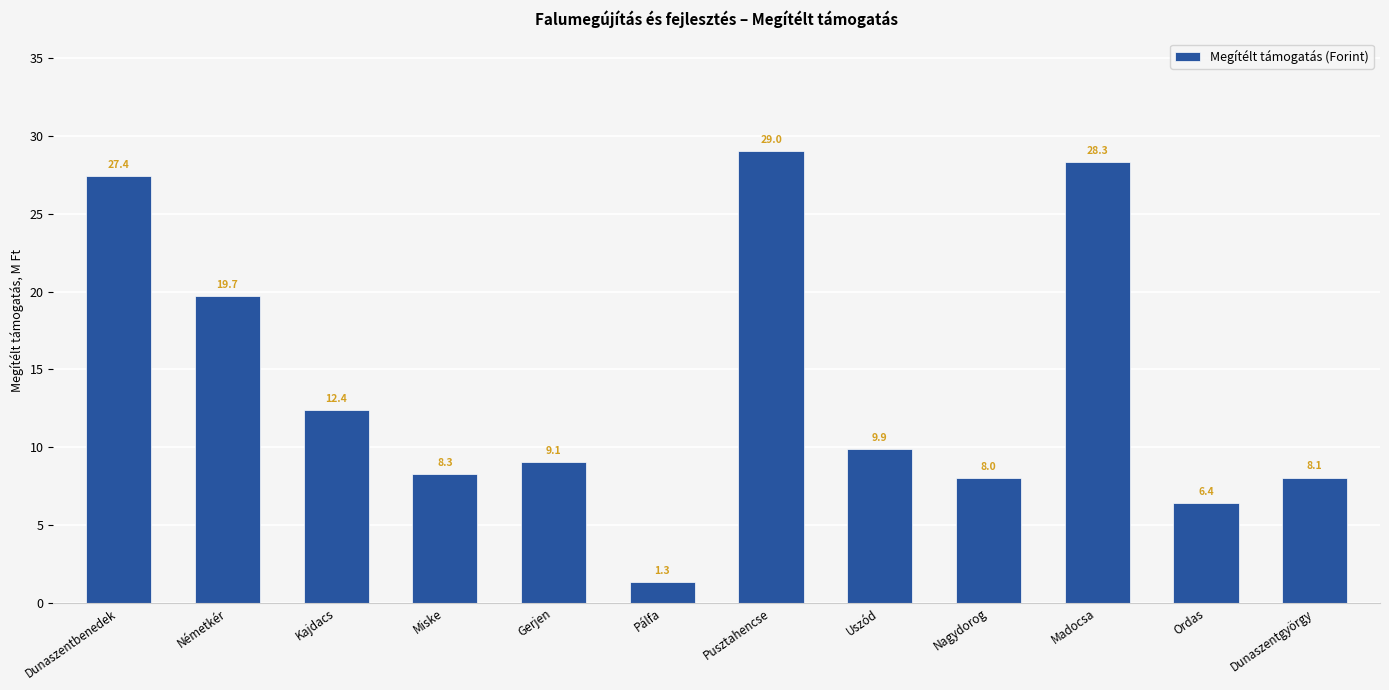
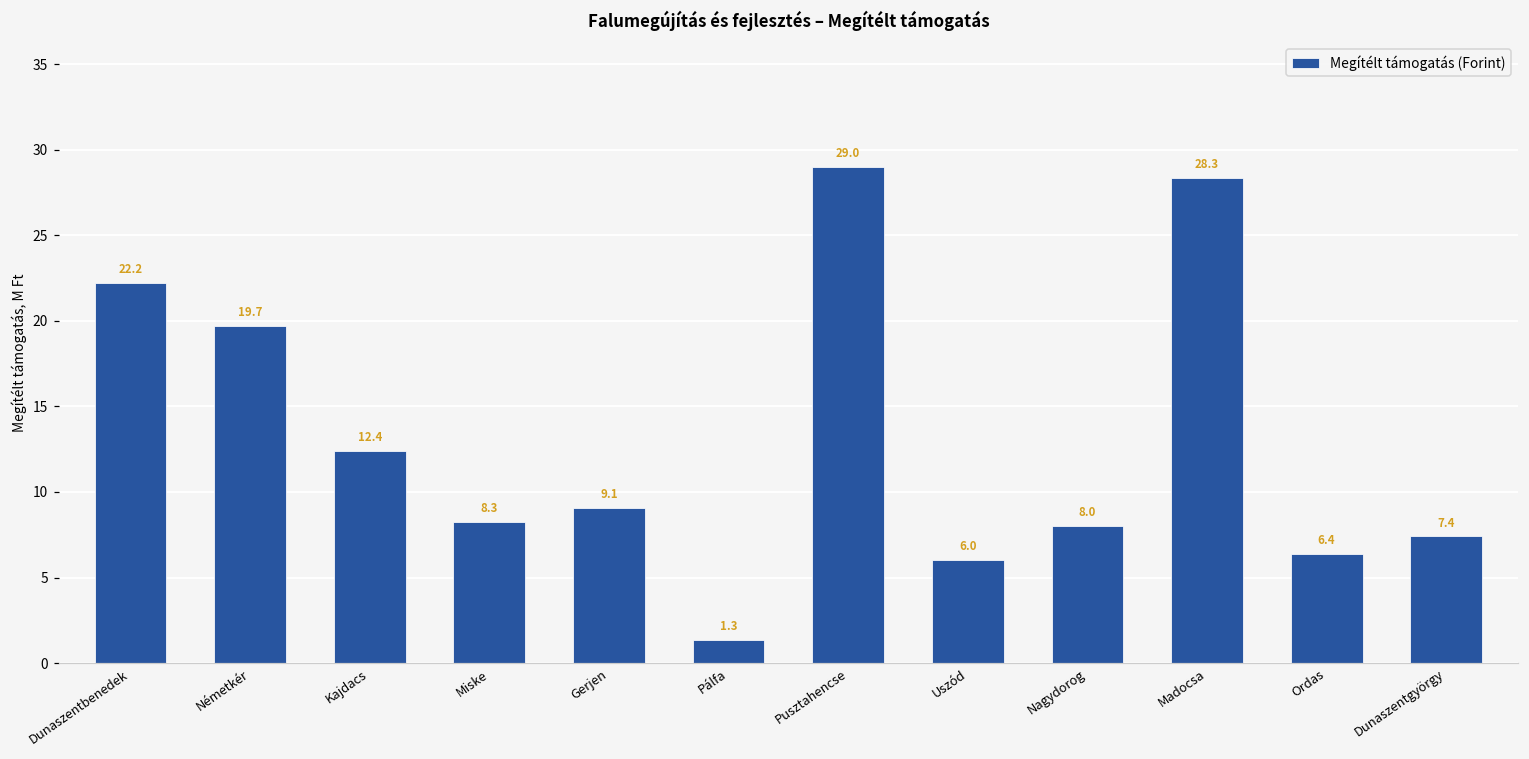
Dunaszentbenedek: 27.4 -> 22.2
Uszód: 9.9 -> 6.0
Dunaszentgyörgy: 8.1 -> 7.4
